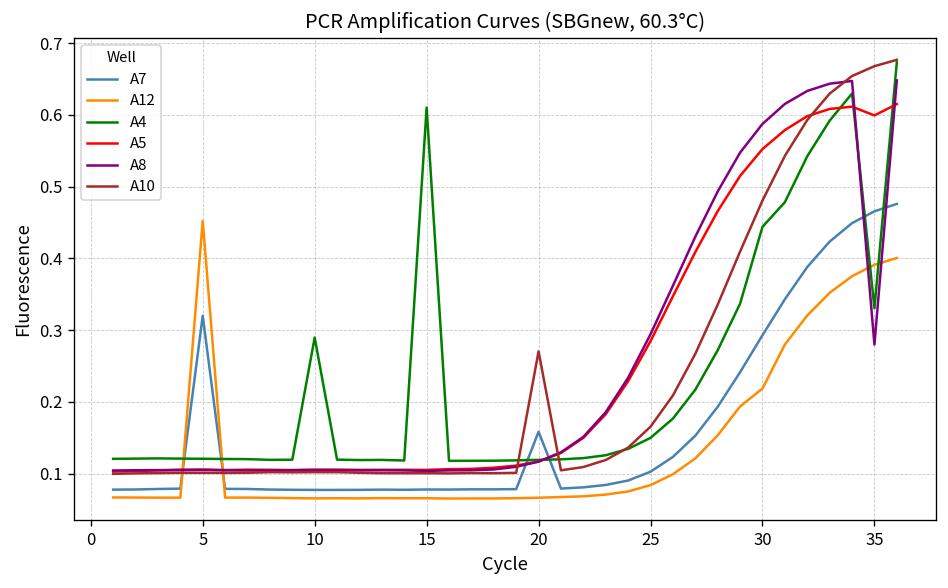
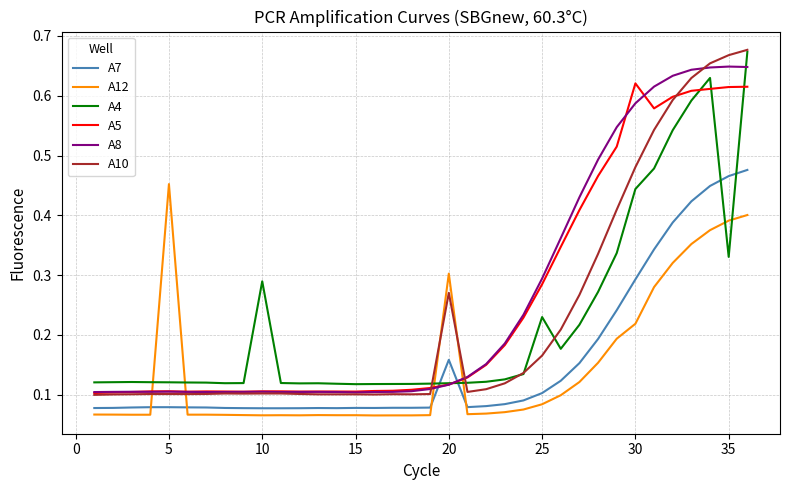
A7, 5: 0.32 -> 0.08
A4, 15: 0.61 -> 0.12
A12, 20: 0.07 -> 0.30
A4, 25: 0.15 -> 0.23
A5, 30: 0.55 -> 0.62
A5, 35: 0.60 -> 0.61
A8, 35: 0.28 -> 0.65
